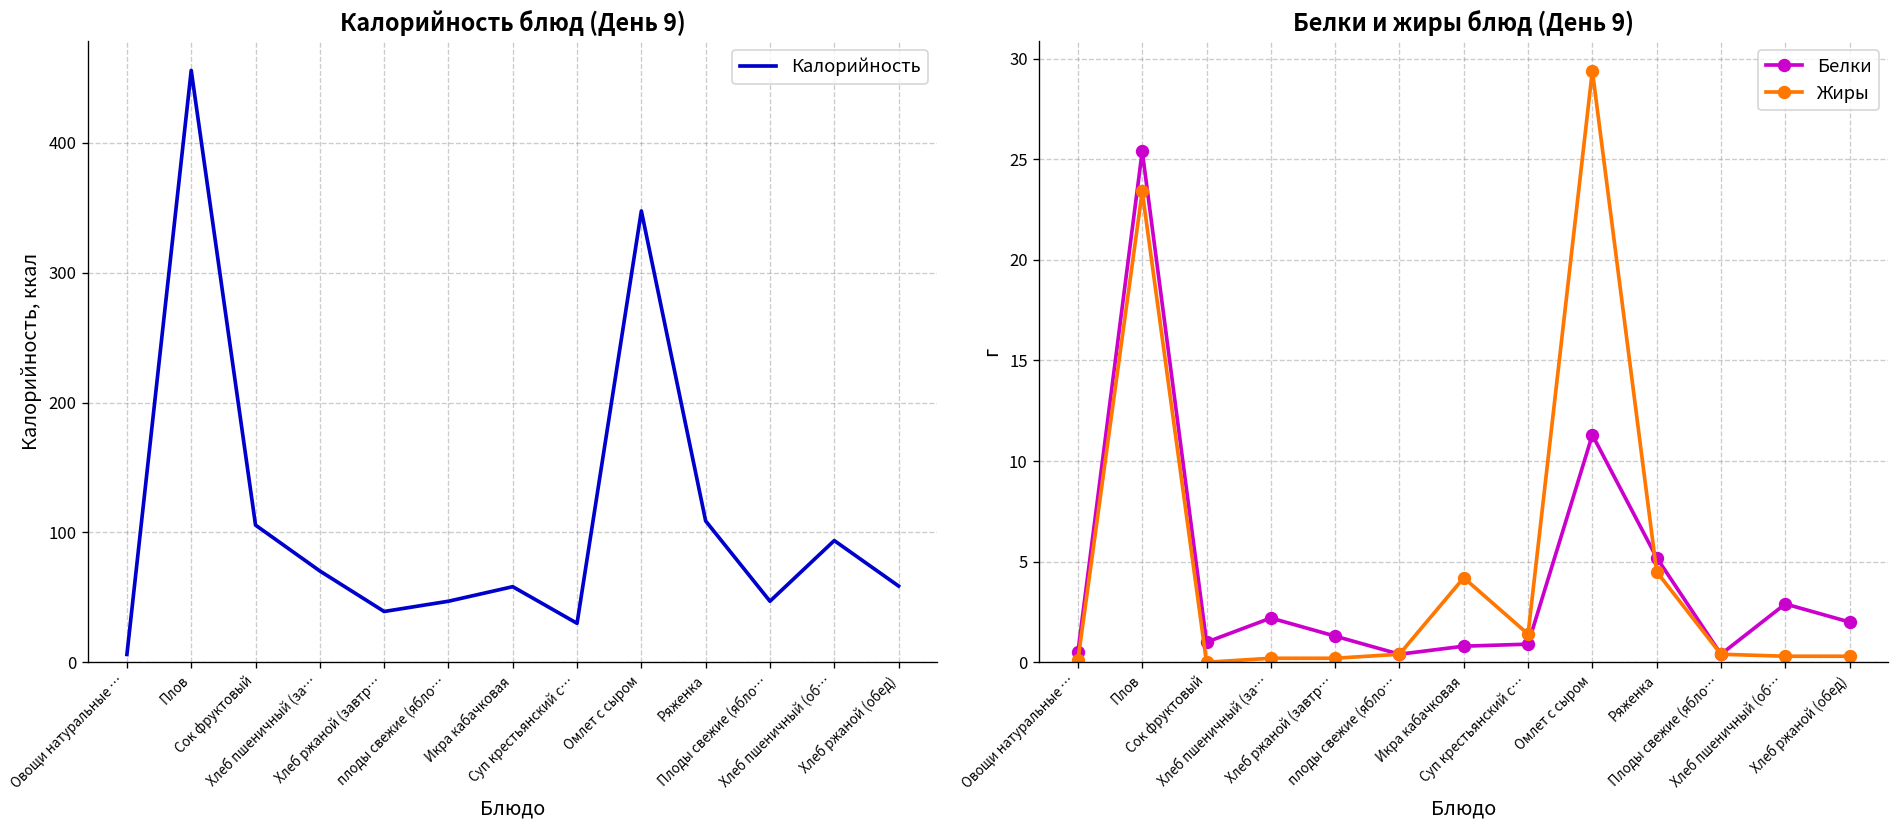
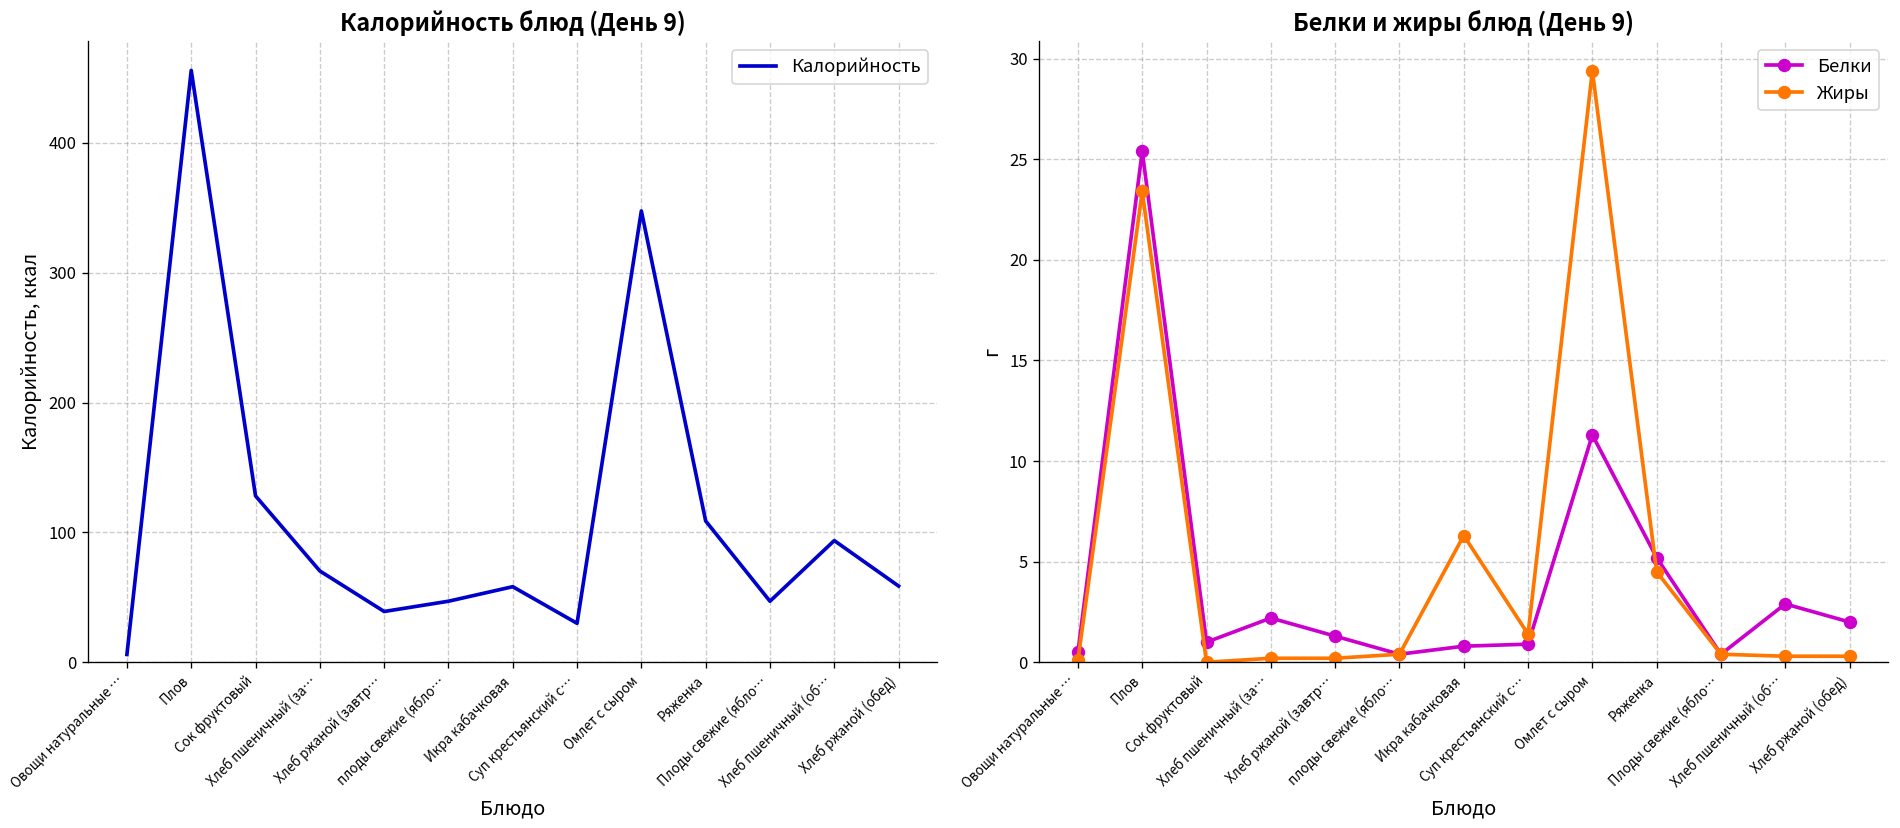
Калорийность блюд (День 9), Сок фруктовый: 106 -> 128
Белки и жиры блюд (День 9), Жиры, Икра кабачковая: 4.2 -> 6.3
